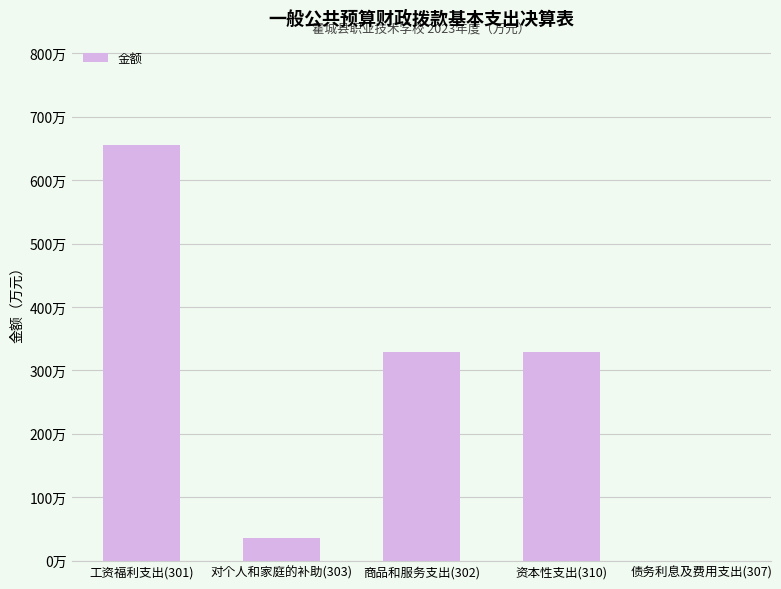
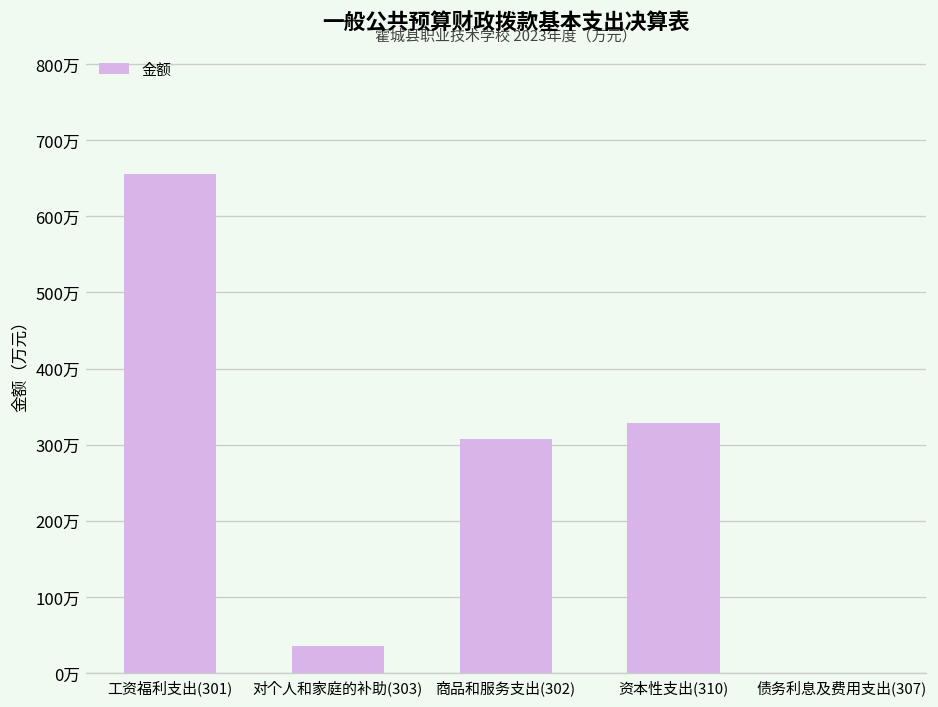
商品和服务支出(302): 330万 -> 310万
